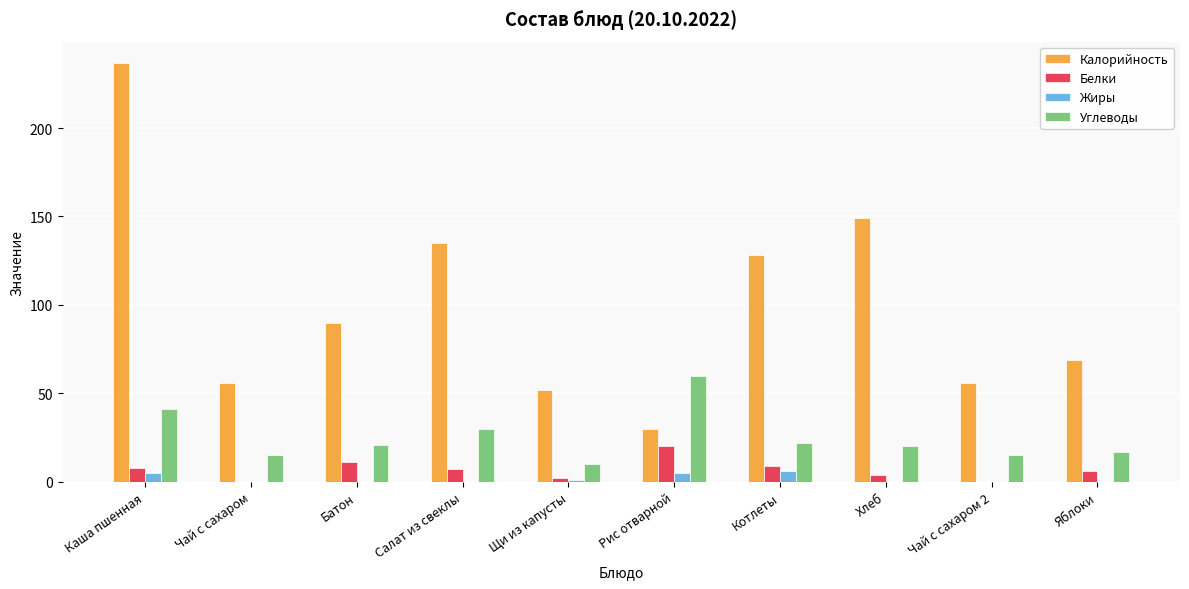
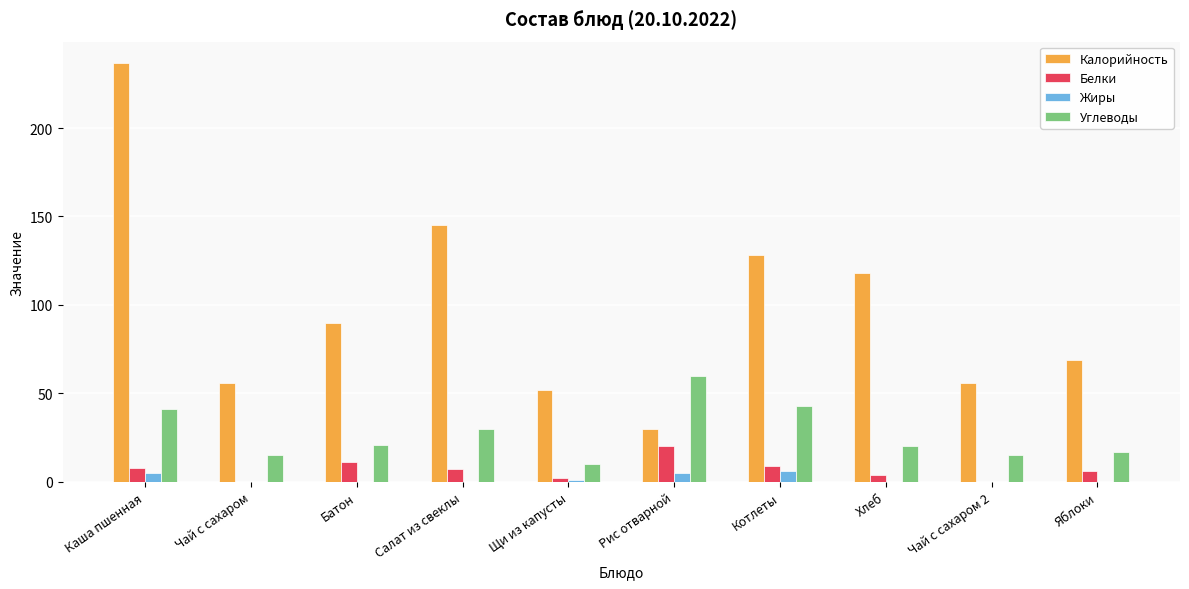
Калорийность, Салат из свеклы: 135 -> 145
Углеводы, Котлеты: 22 -> 43
Калорийность, Хлеб: 149 -> 118
